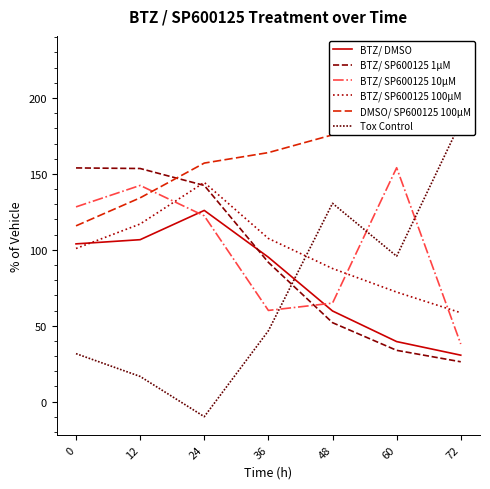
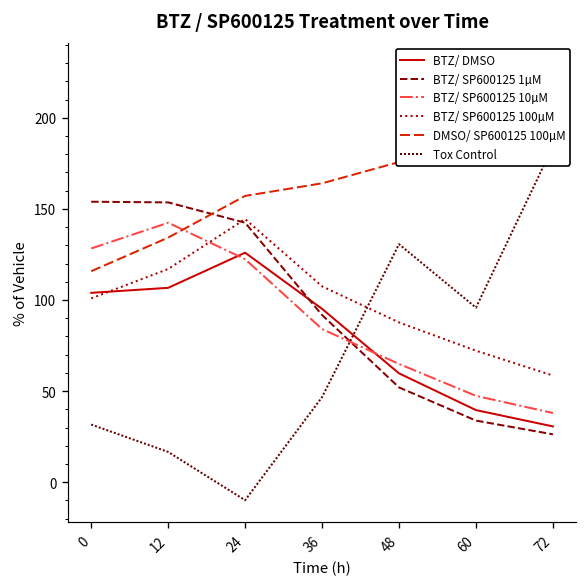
BTZ/ SP600125 10µM, 36: 60 -> 84
BTZ/ SP600125 10µM, 60: 154 -> 47
